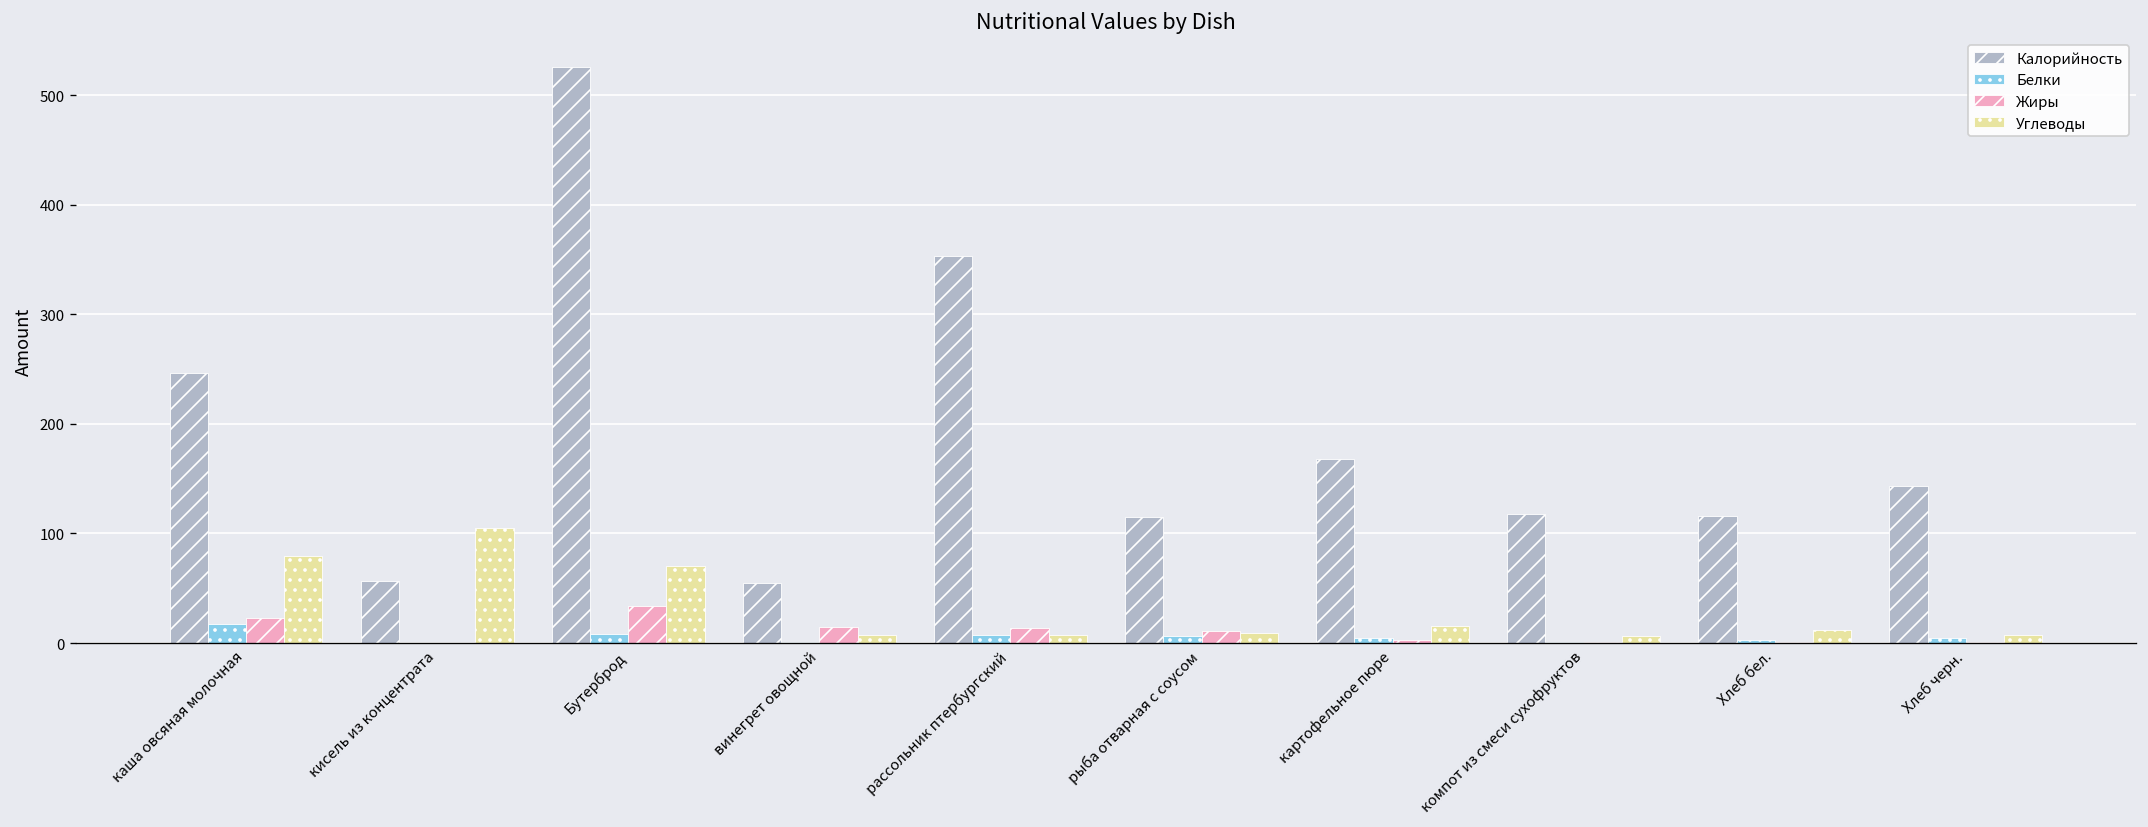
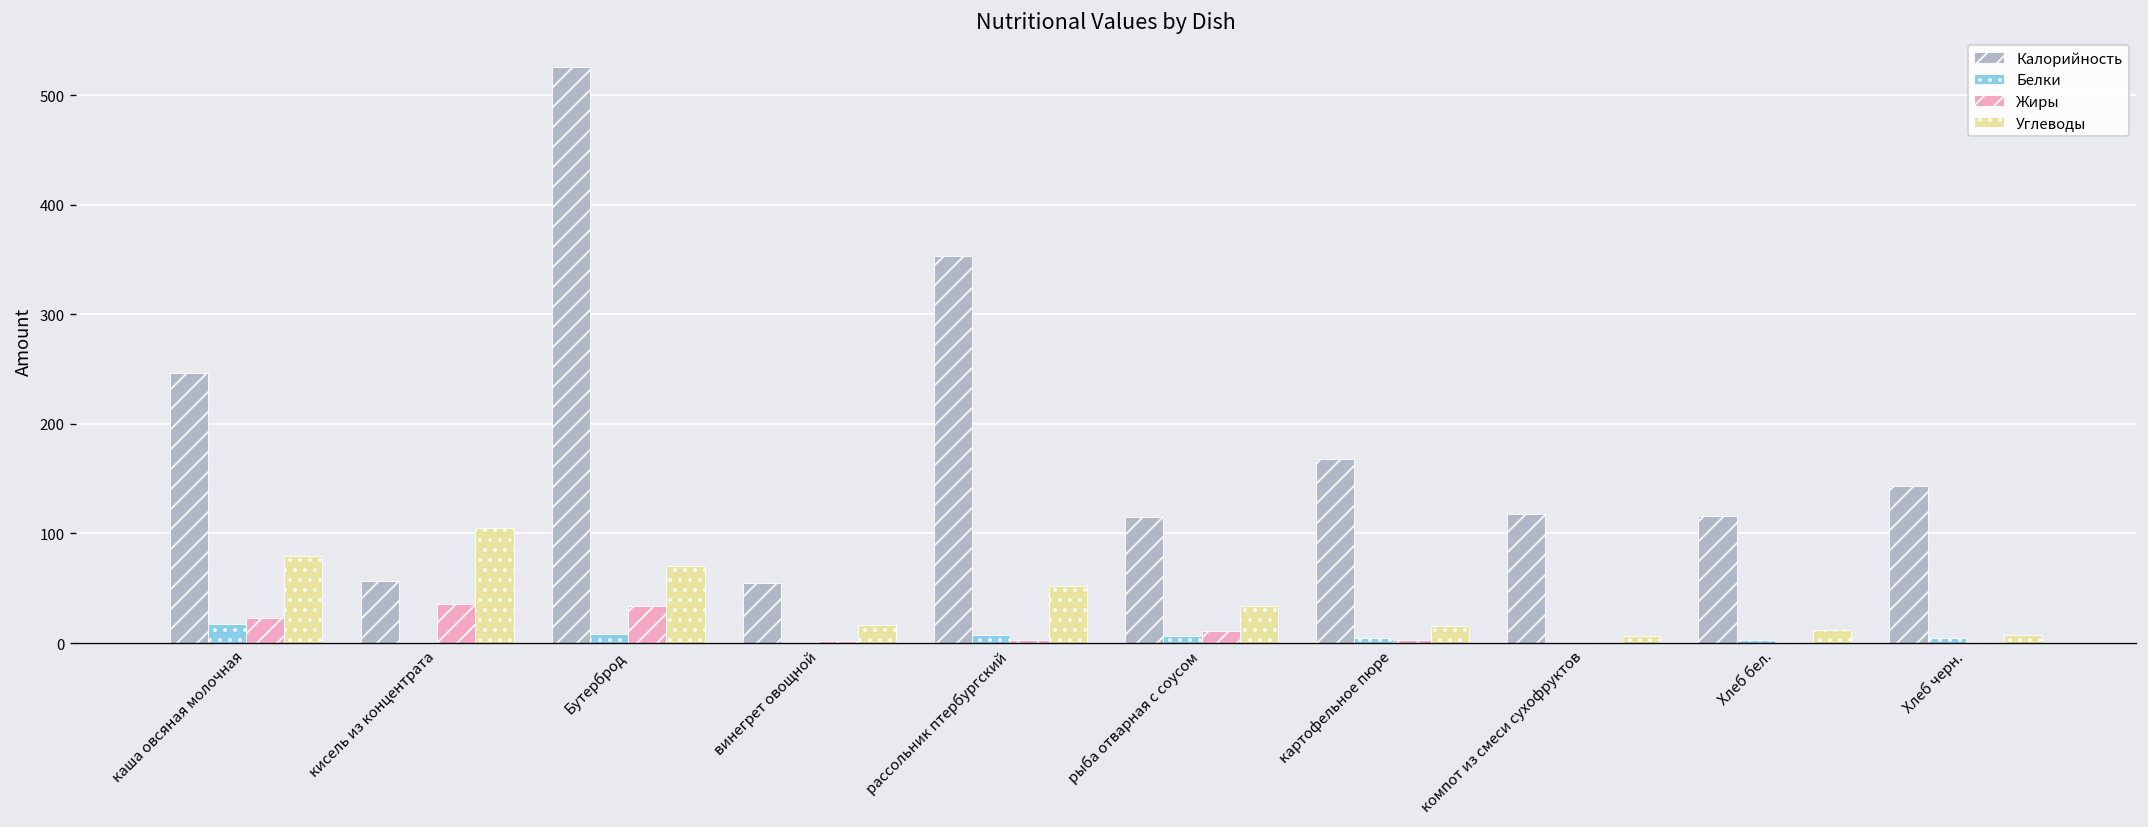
Жиры, кисель из концентрата: 0 -> 40
Жиры, винегрет овощной: 10 -> 0
Углеводы, винегрет овощной: 10 -> 20
Жиры, рассольник птербургский: 10 -> 0
Углеводы, рассольник птербургский: 10 -> 50
Углеводы, рыба отварная с соусом: 10 -> 30
